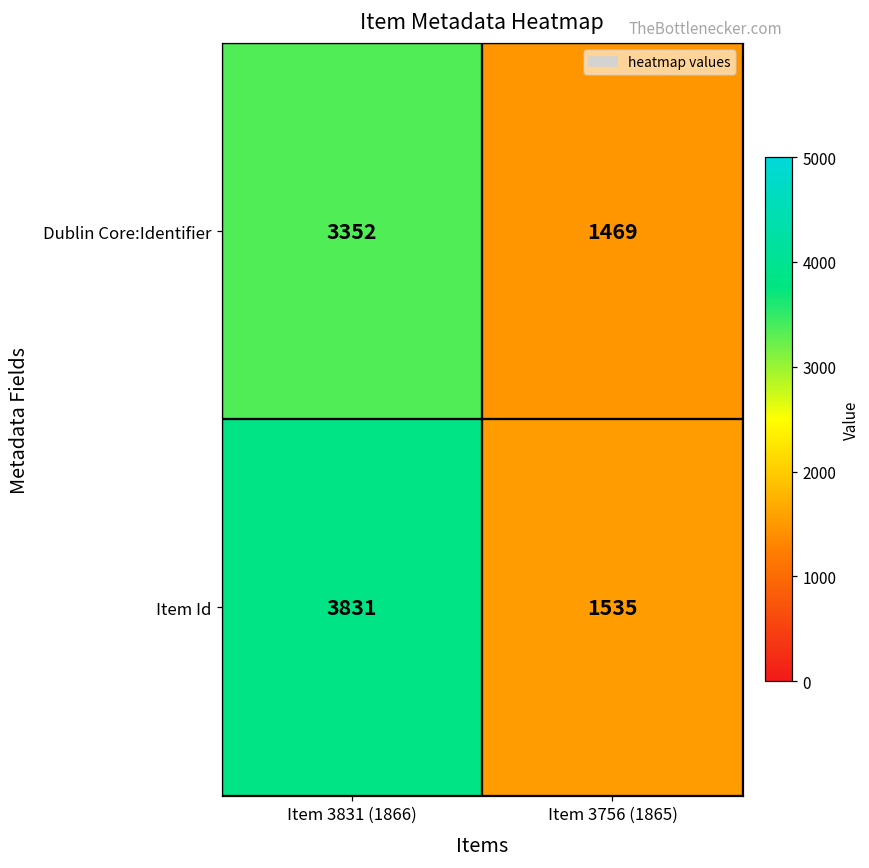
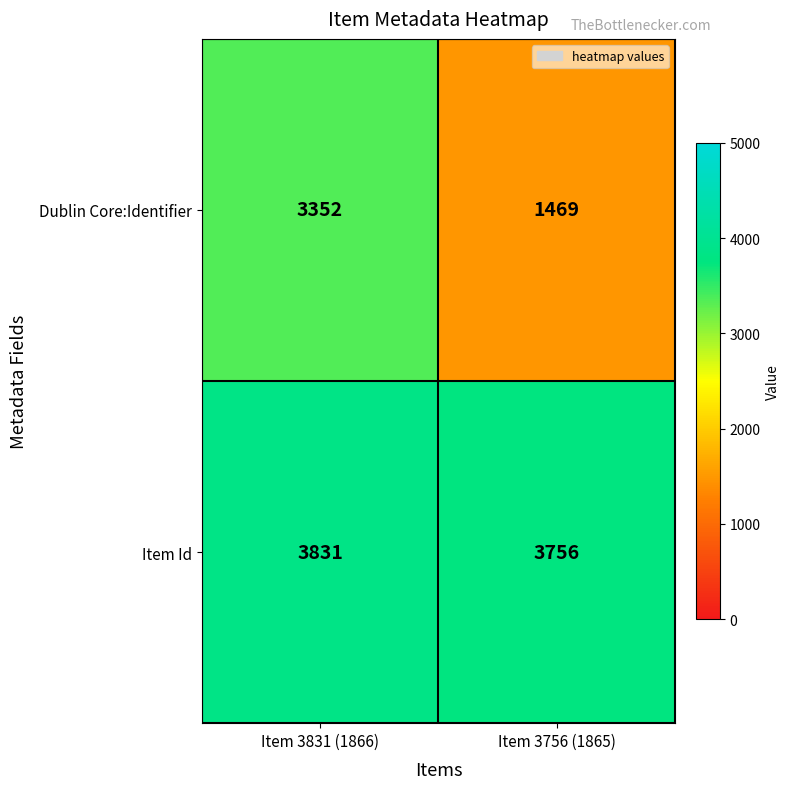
Item Id, Item 3756 (1865): 1535 -> 3756
